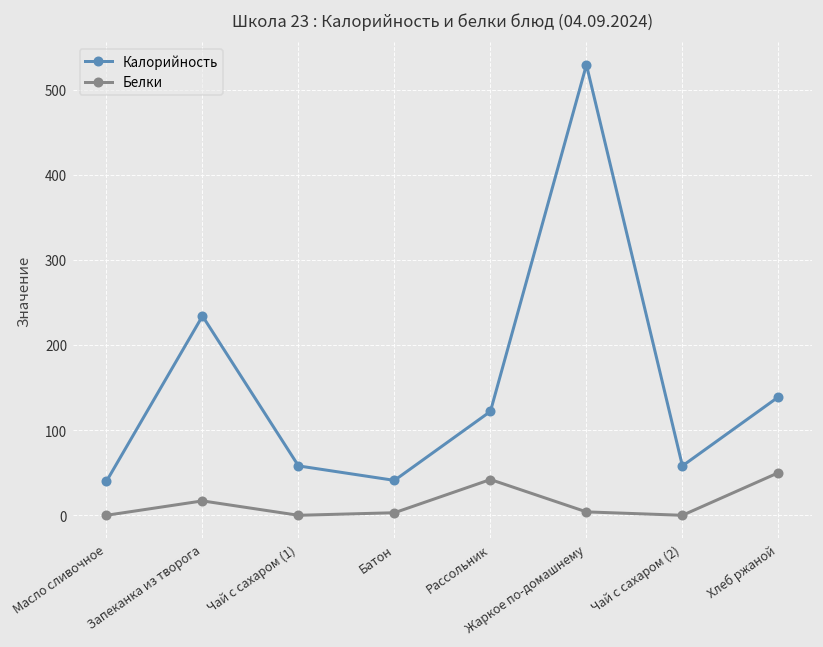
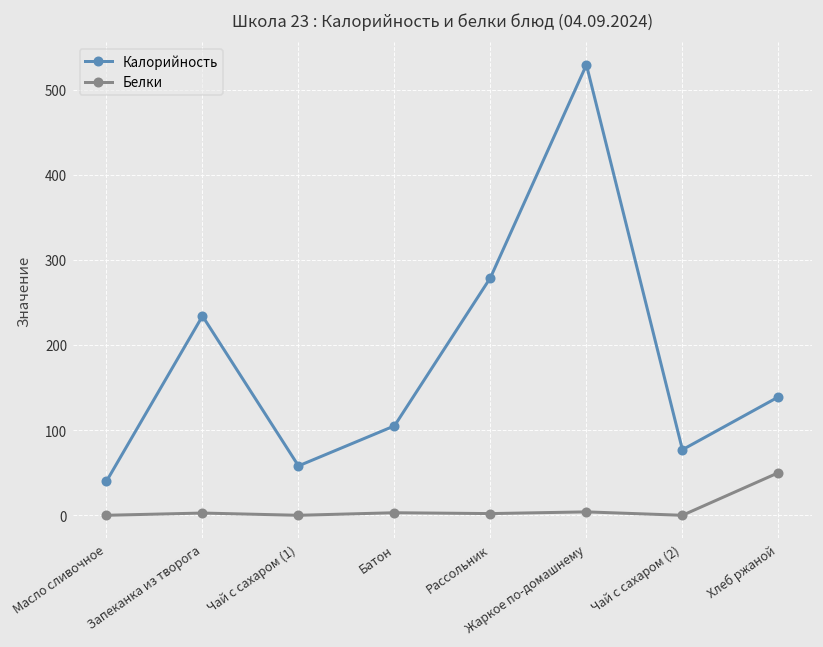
Белки, Запеканка из творога: 20 -> 0
Калорийность, Батон: 40 -> 110
Калорийность, Рассольник: 120 -> 280
Белки, Рассольник: 40 -> 0
Калорийность, Чай с сахаром (2): 60 -> 80
